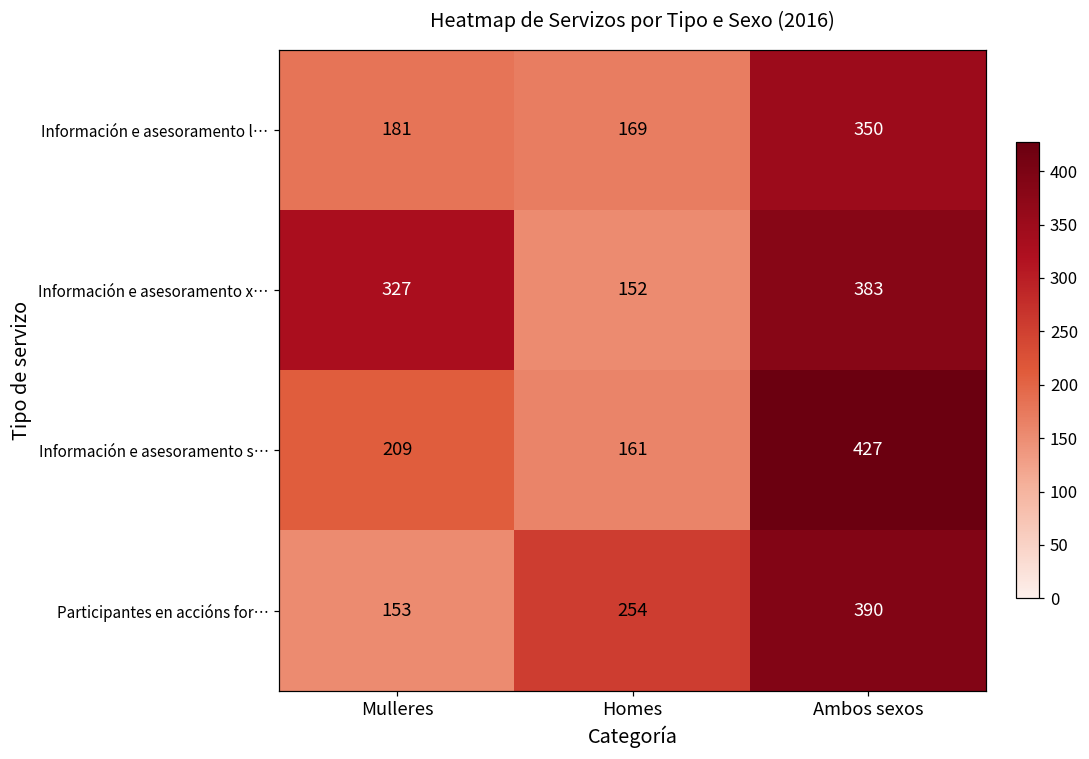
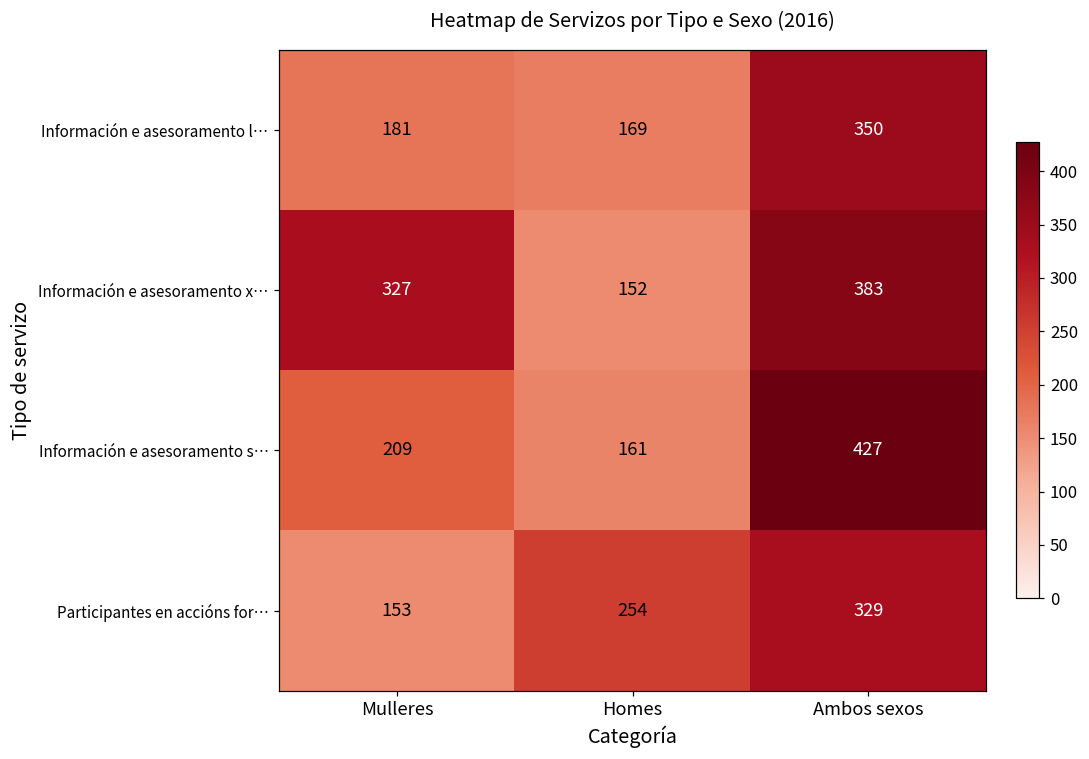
Participantes en accións for…, Ambos sexos: 390 -> 329
